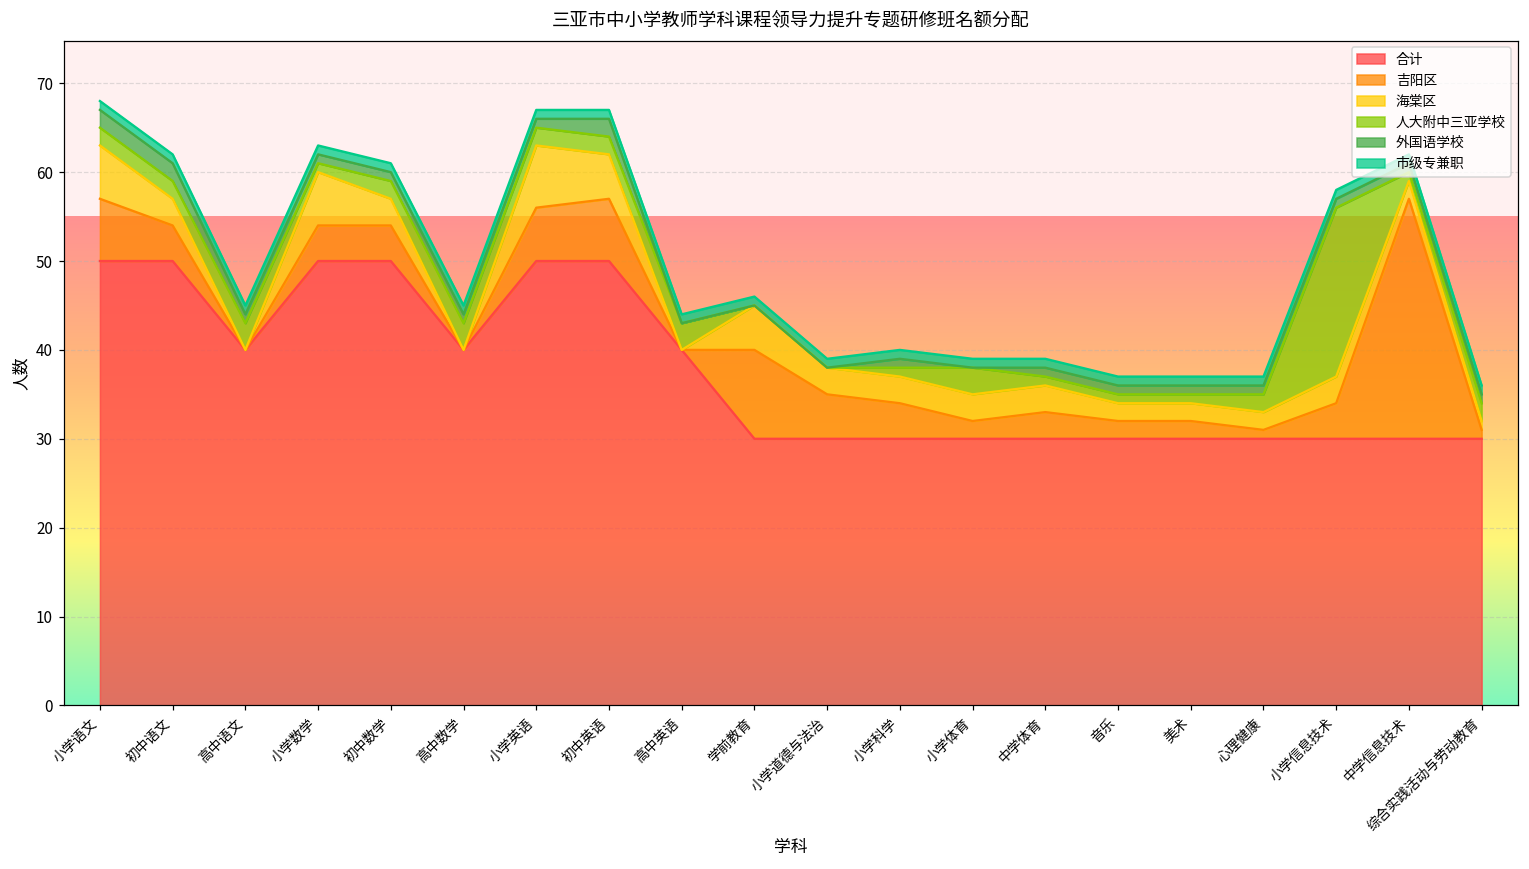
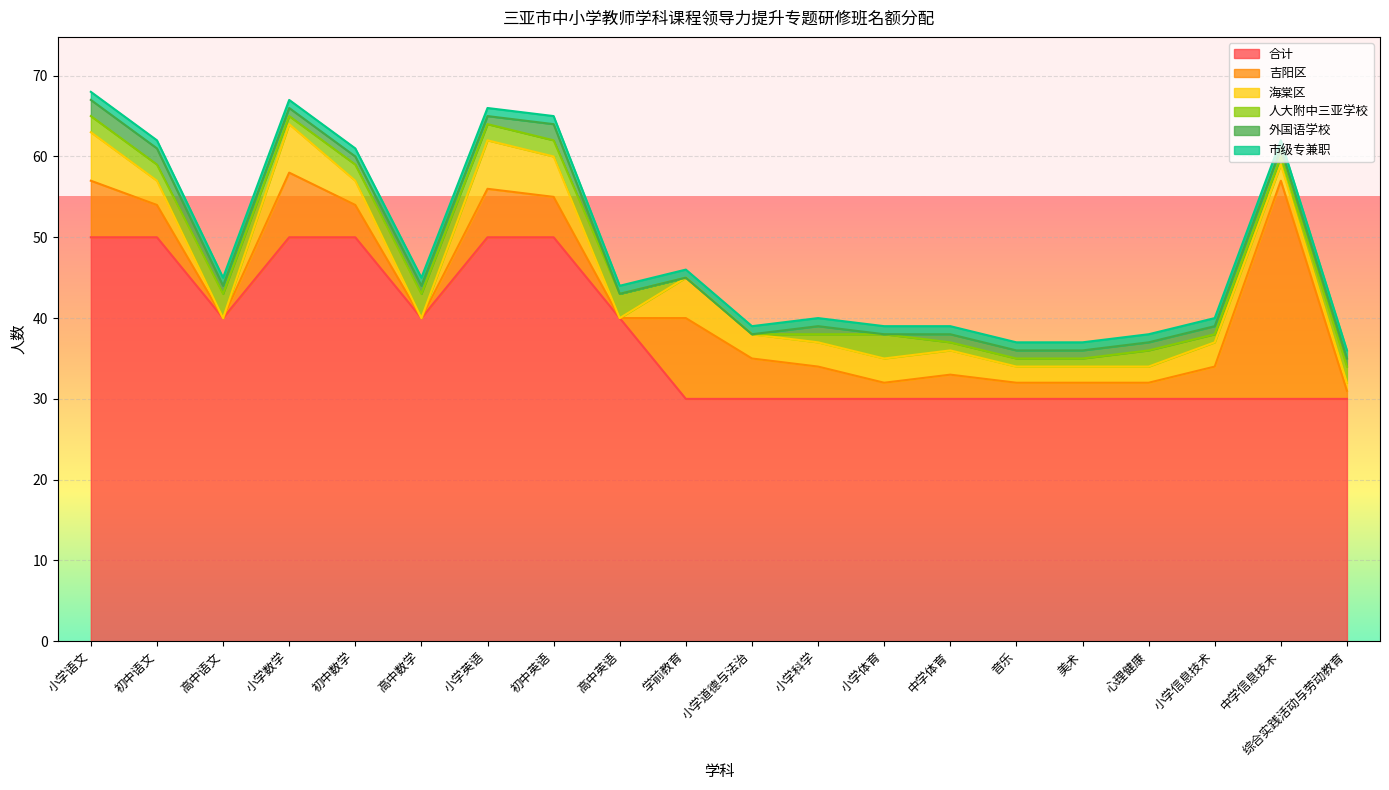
吉阳区, 小学数学: 4 -> 8
海棠区, 小学英语: 7 -> 6
吉阳区, 初中英语: 7 -> 5
吉阳区, 心理健康: 1 -> 2
人大附中三亚学校, 小学信息技术: 19 -> 1
